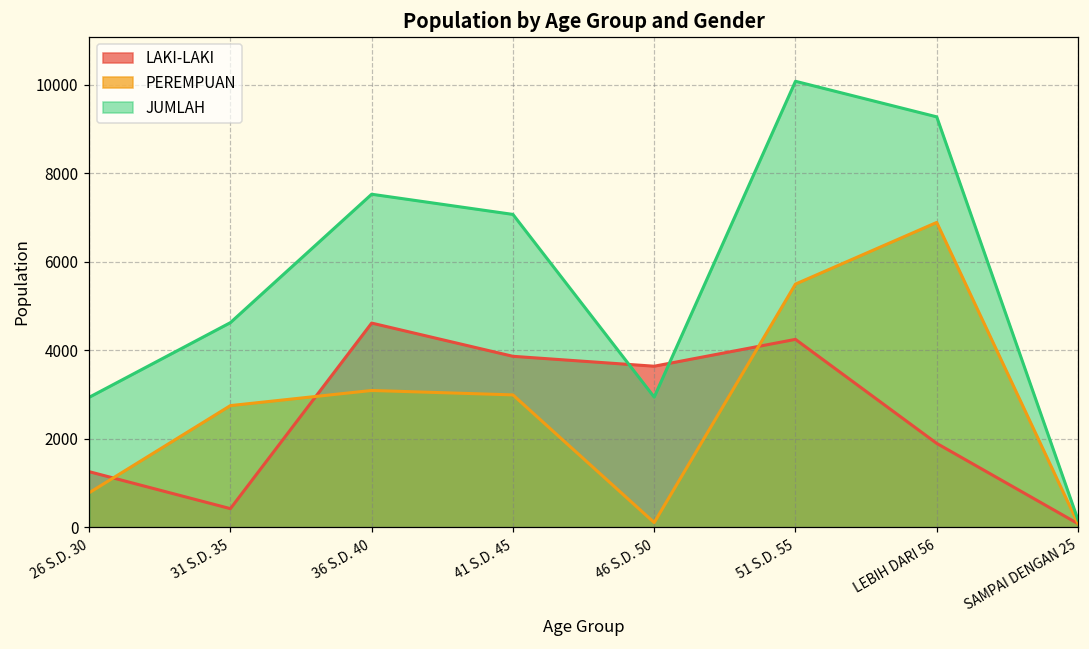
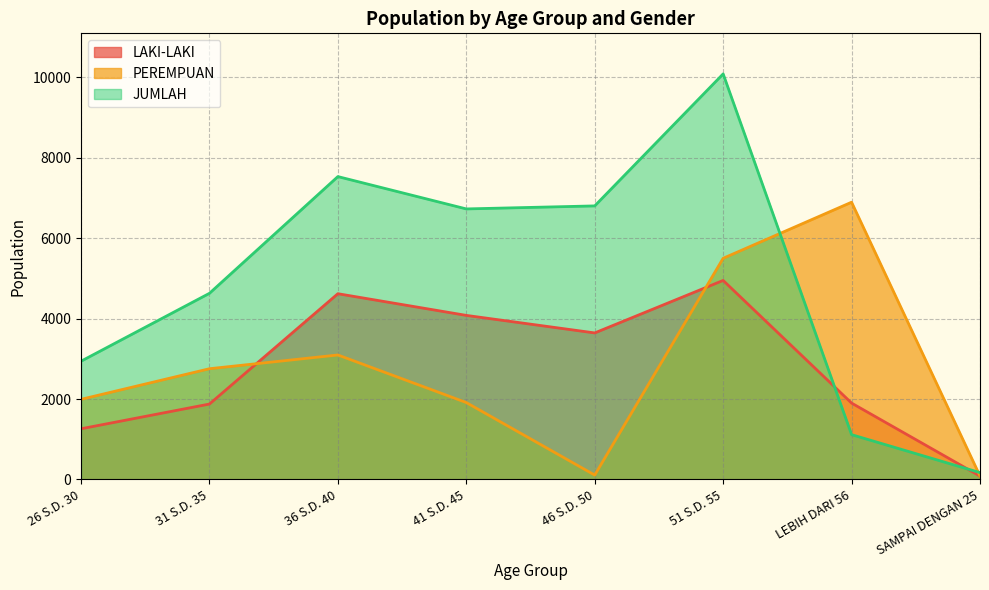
PEREMPUAN, 26 S.D. 30: 800 -> 2000
LAKI-LAKI, 31 S.D. 35: 400 -> 1900
LAKI-LAKI, 41 S.D. 45: 3900 -> 4100
PEREMPUAN, 41 S.D. 45: 3000 -> 1900
JUMLAH, 41 S.D. 45: 7100 -> 6700
JUMLAH, 46 S.D. 50: 2900 -> 6800
LAKI-LAKI, 51 S.D. 55: 4300 -> 4900
JUMLAH, LEBIH DARI 56: 9300 -> 1100
